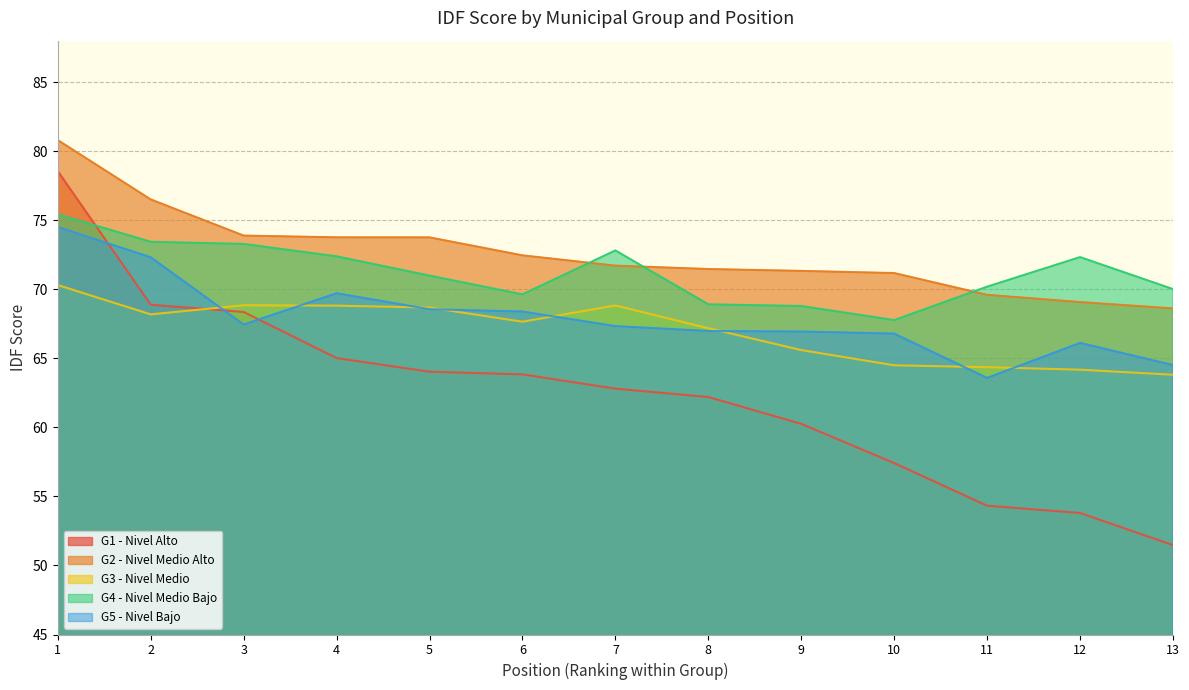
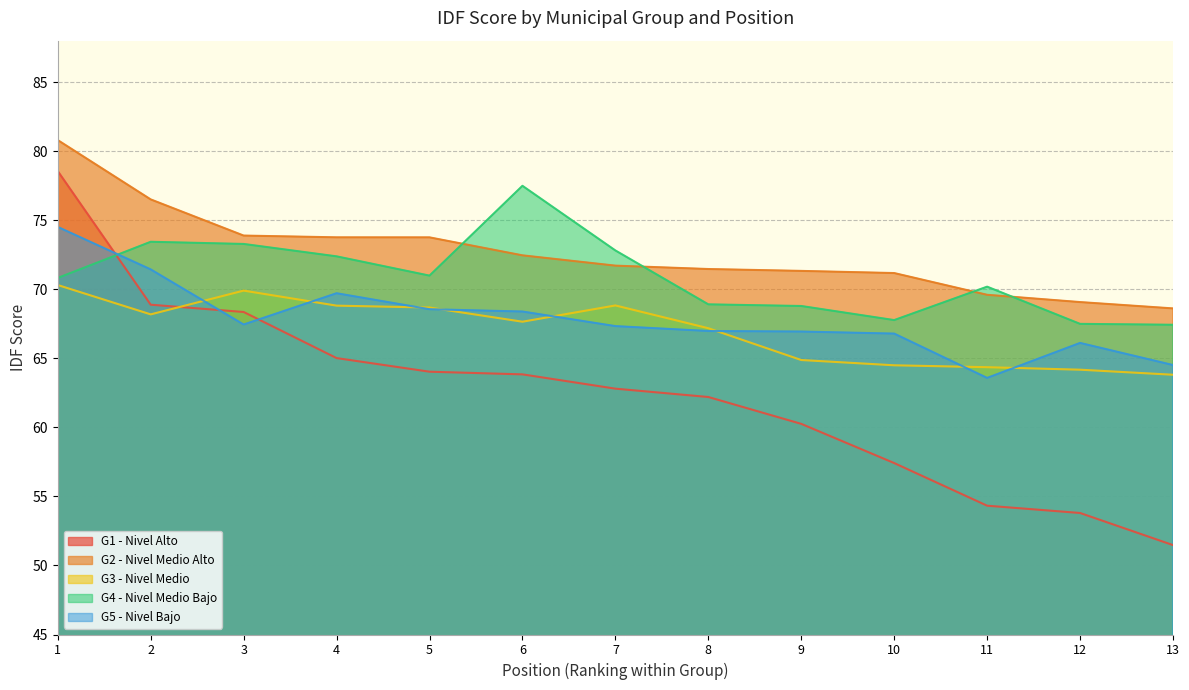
G4 - Nivel Medio Bajo, 1: 75.4 -> 70.8
G5 - Nivel Bajo, 2: 72.3 -> 71.4
G3 - Nivel Medio, 3: 68.8 -> 69.9
G4 - Nivel Medio Bajo, 6: 69.6 -> 77.5
G3 - Nivel Medio, 9: 65.6 -> 64.9
G4 - Nivel Medio Bajo, 12: 72.3 -> 67.5
G4 - Nivel Medio Bajo, 13: 70.0 -> 67.4
